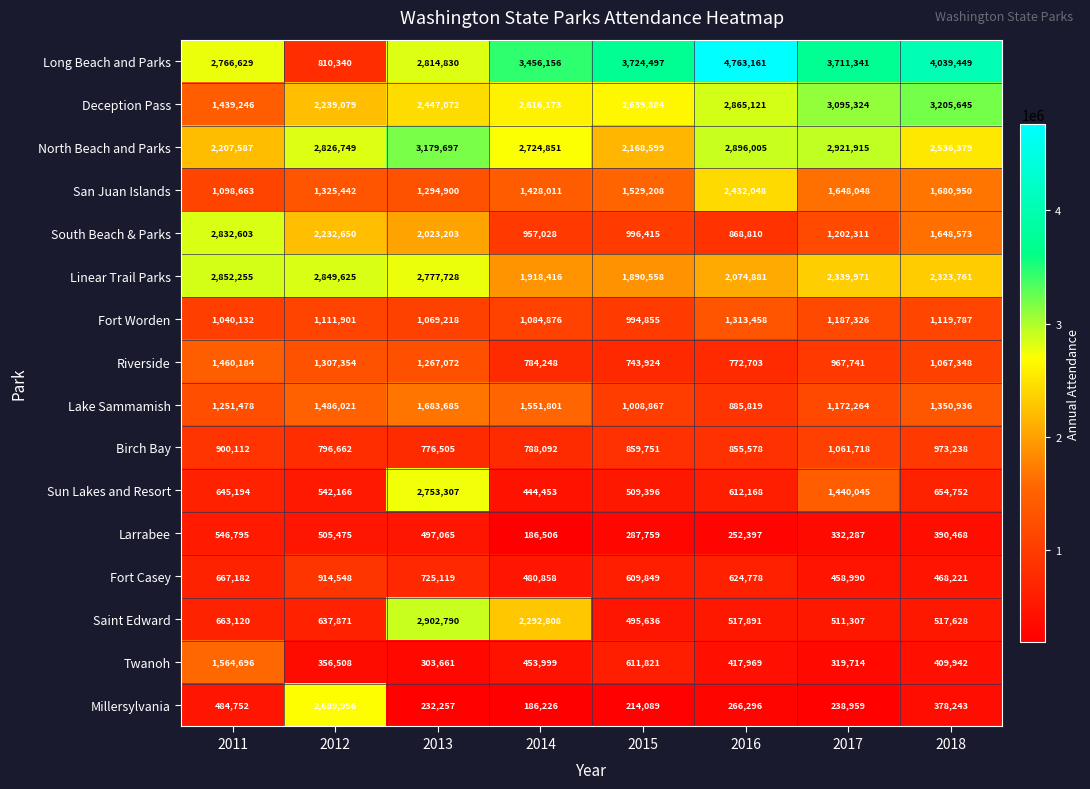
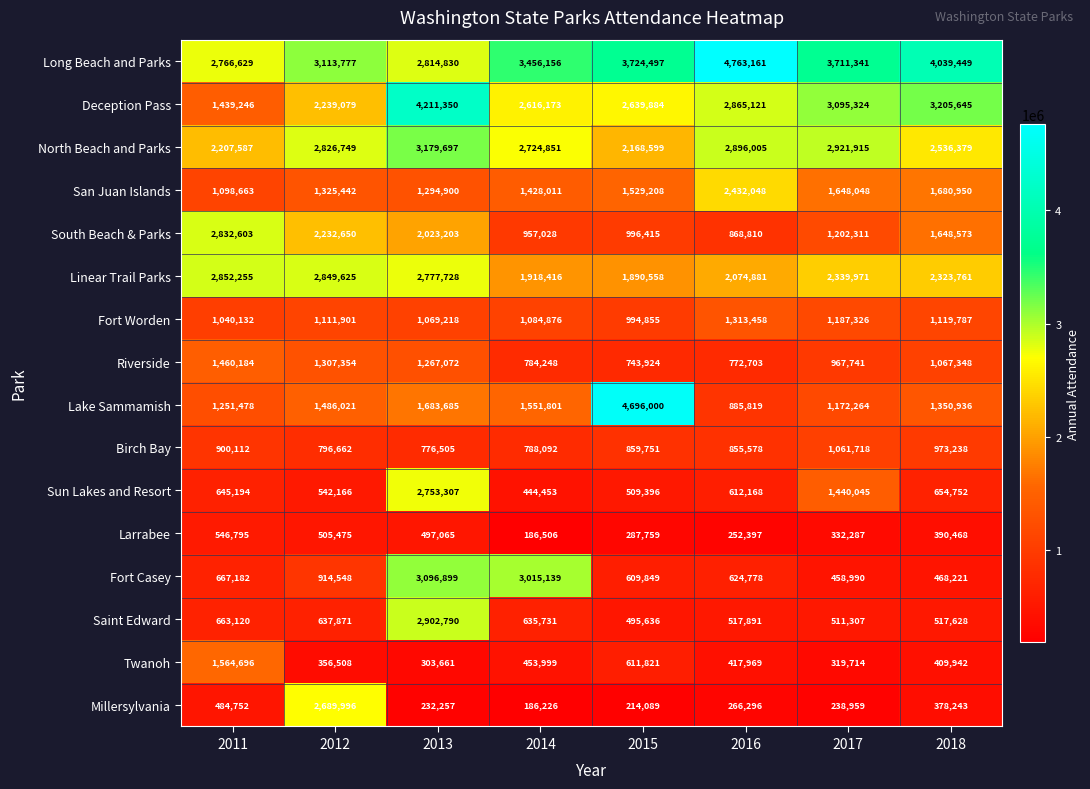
Long Beach and Parks, 2012: 810,340 -> 3,113,777
Deception Pass, 2013: 2,447,072 -> 4,211,350
Lake Sammamish, 2015: 1,008,867 -> 4,696,000
Fort Casey, 2013: 725,119 -> 3,096,899
Fort Casey, 2014: 480,858 -> 3,015,139
Saint Edward, 2014: 2,292,808 -> 635,731
